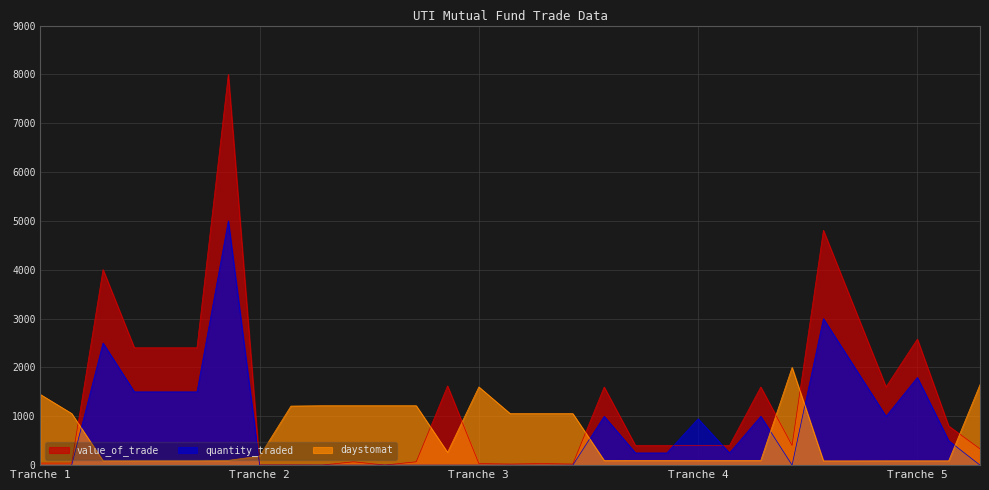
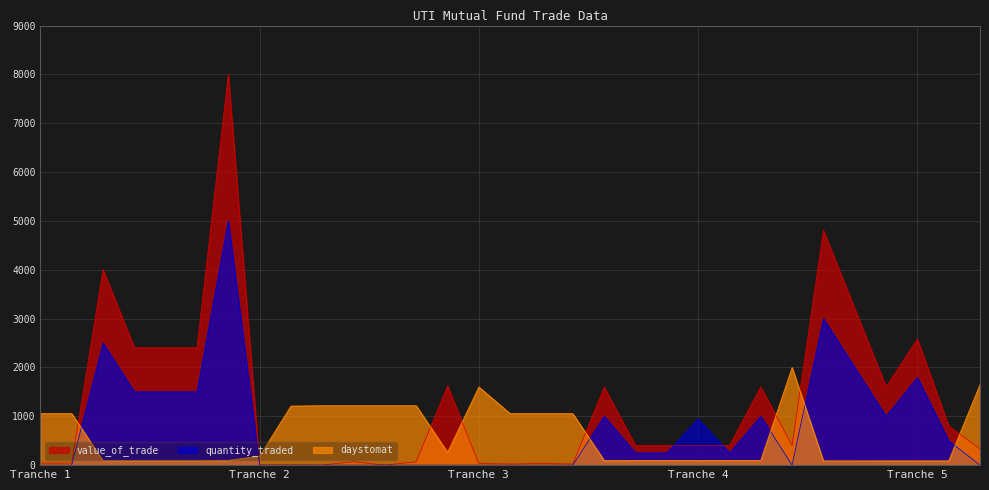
daystomat, Tranche 1: 1400 -> 1100
